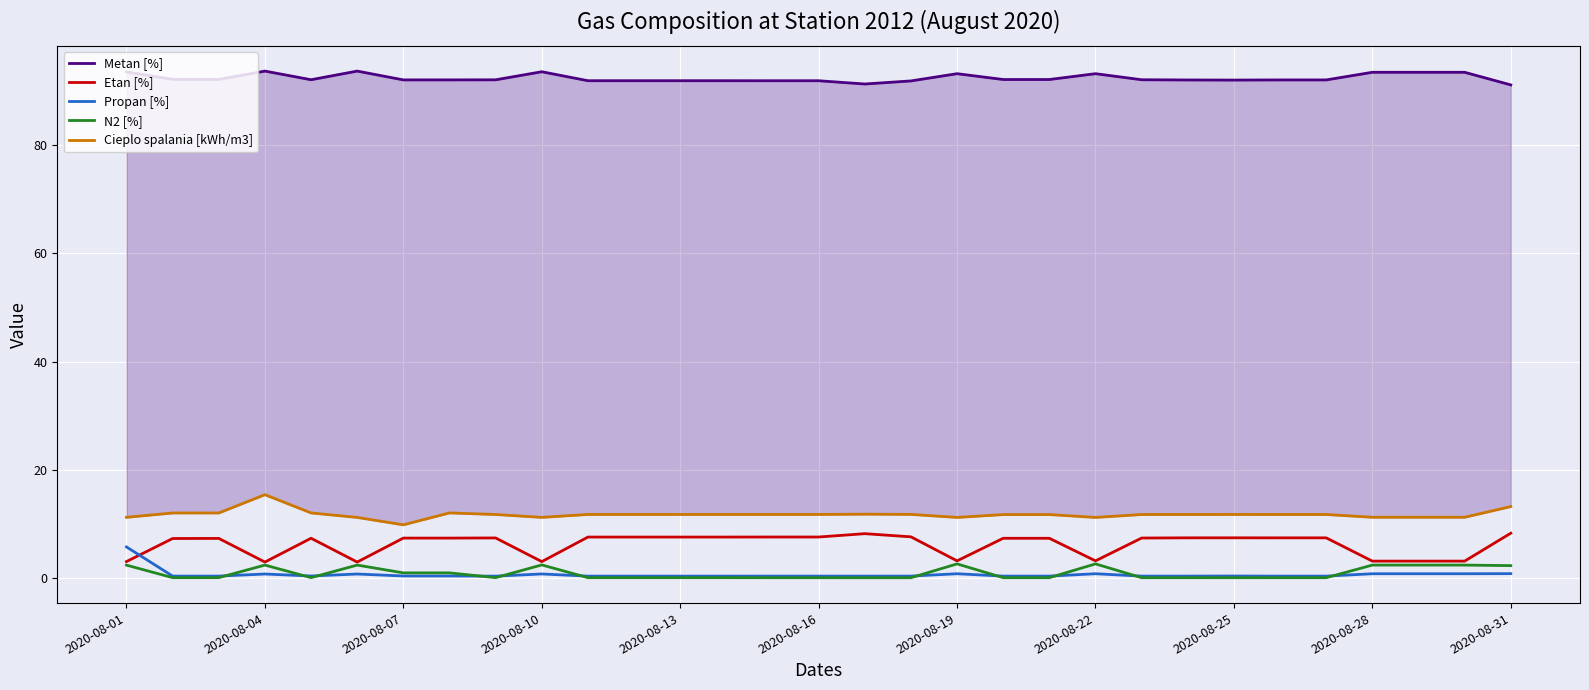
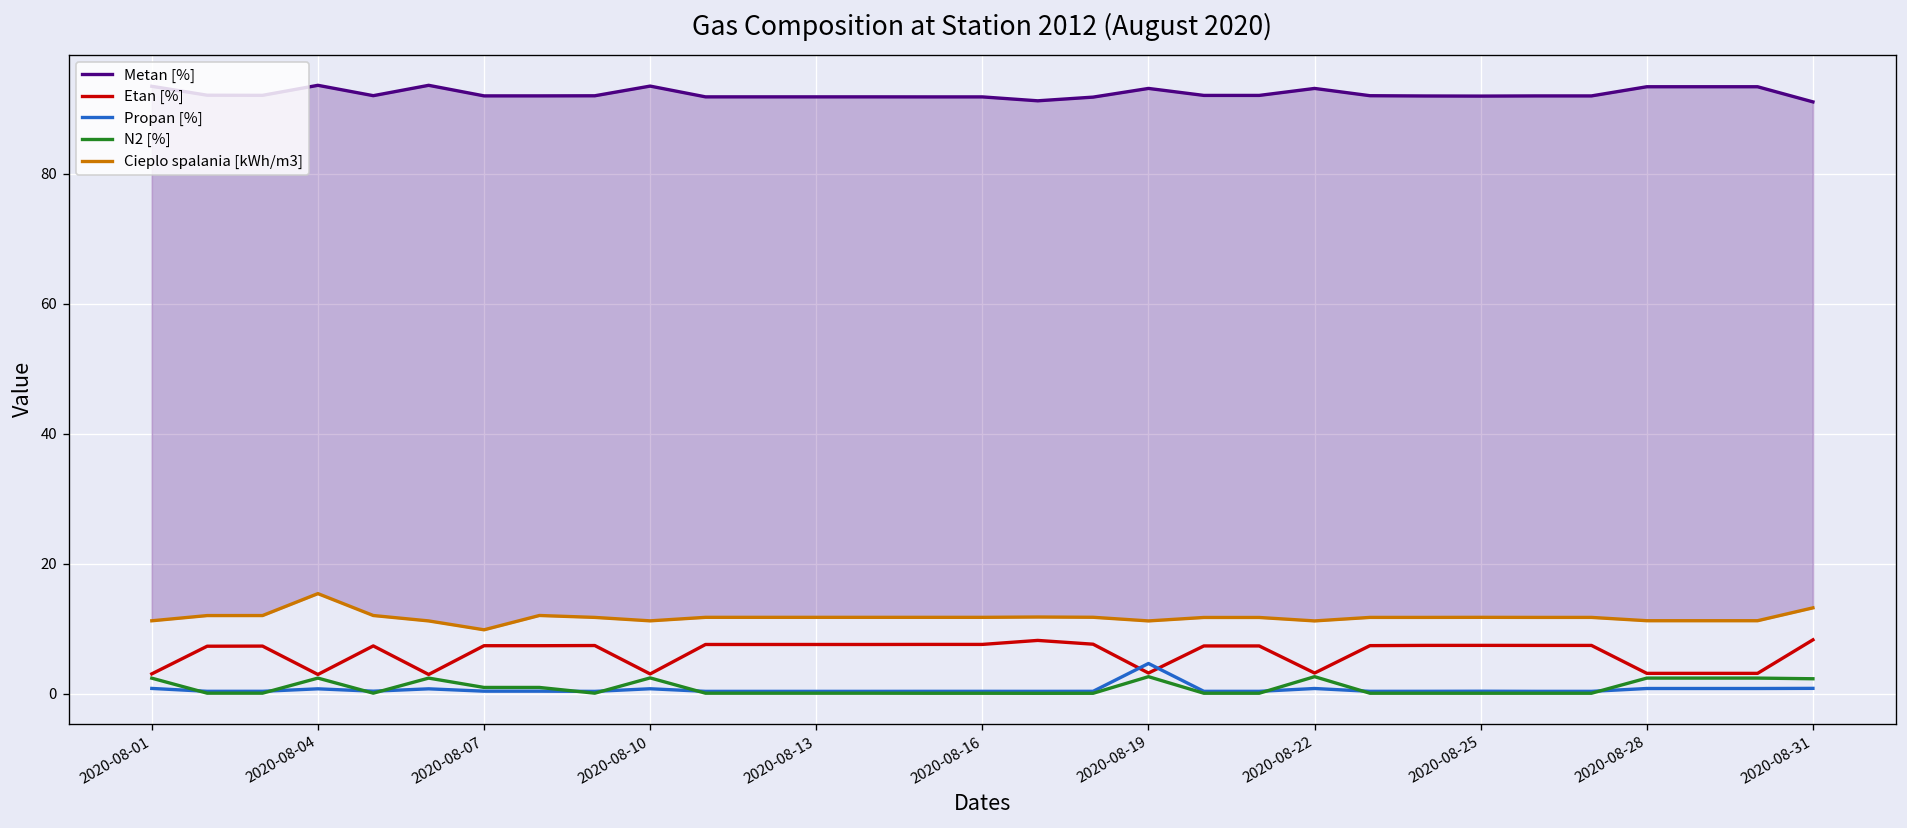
Propan [%], 2020-08-01: 6 -> 1
Propan [%], 2020-08-19: 1 -> 5
